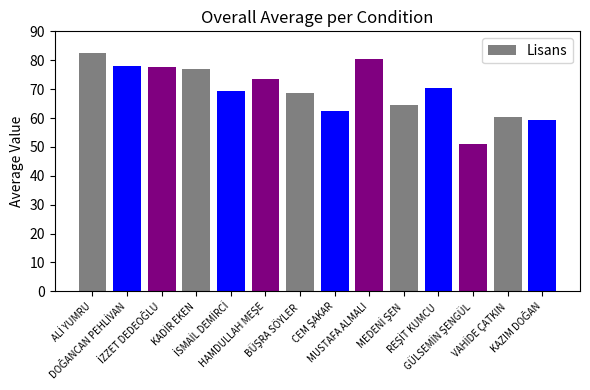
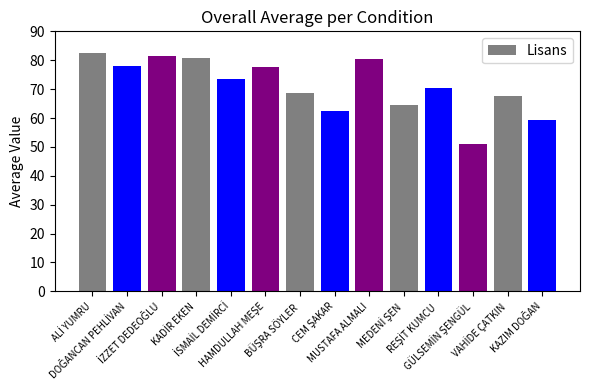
İZZET DEDEOĞLU: 78 -> 82
KADİR EKEN: 77 -> 81
İSMAİL DEMİRCİ: 69 -> 74
HAMDULLAH MEŞE: 73 -> 78
VAHİDE ÇATKIN: 60 -> 68
